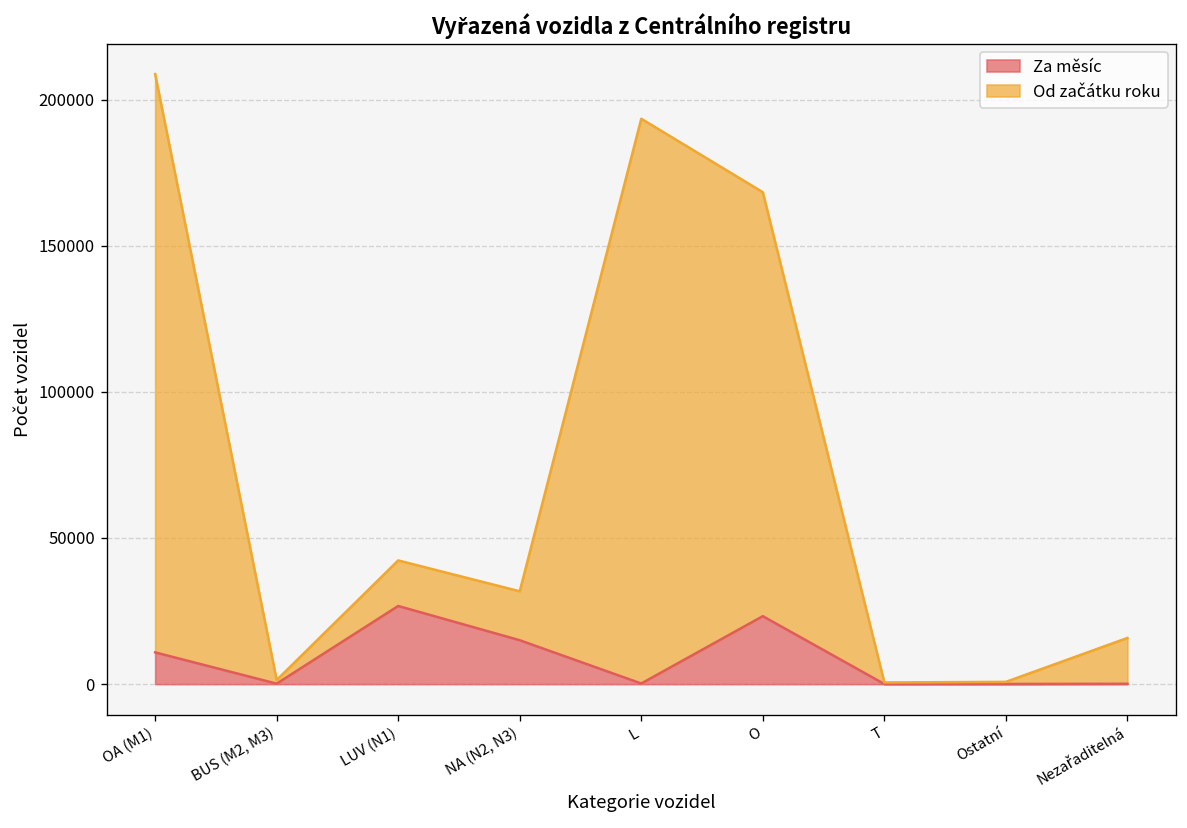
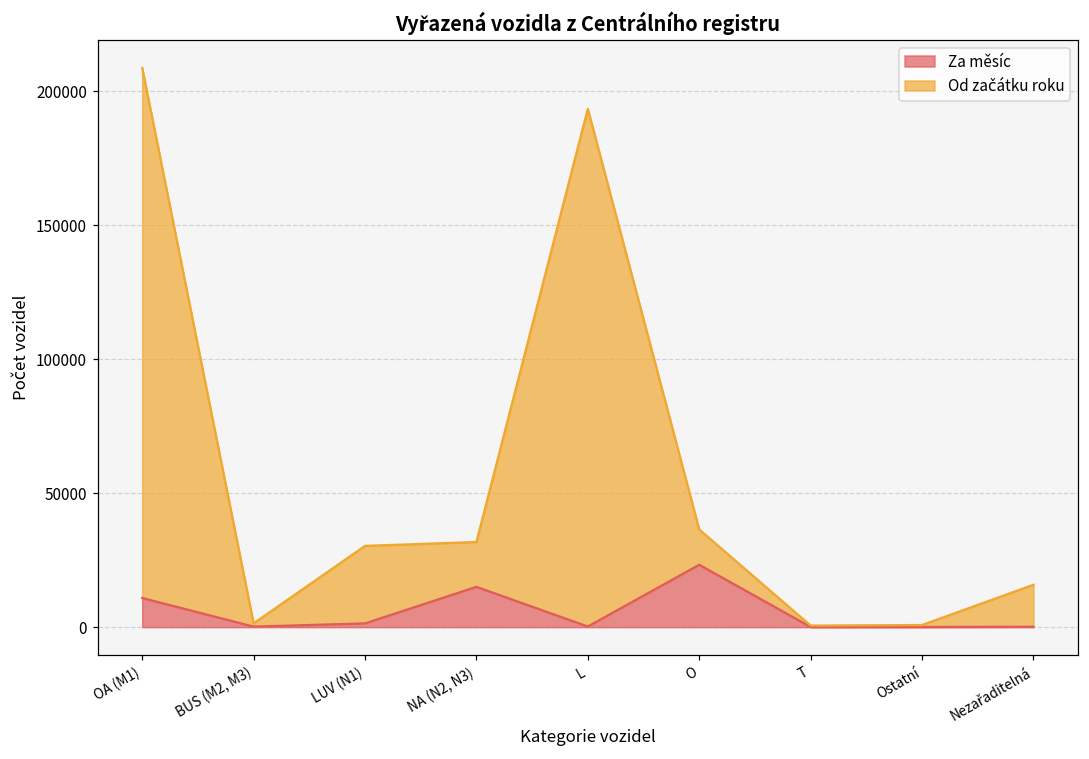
Za měsíc, LUV (N1): 27000 -> 1000
Od začátku roku, LUV (N1): 16000 -> 29000
Od začátku roku, O: 145000 -> 13000
